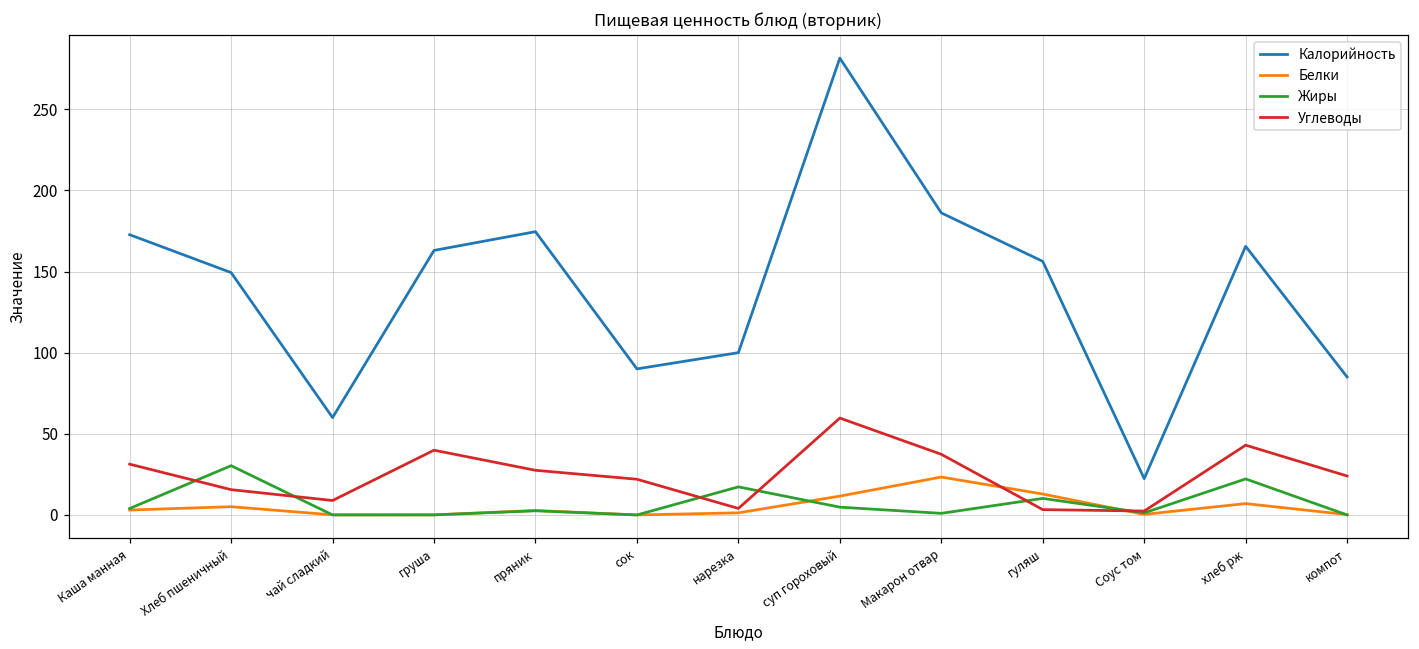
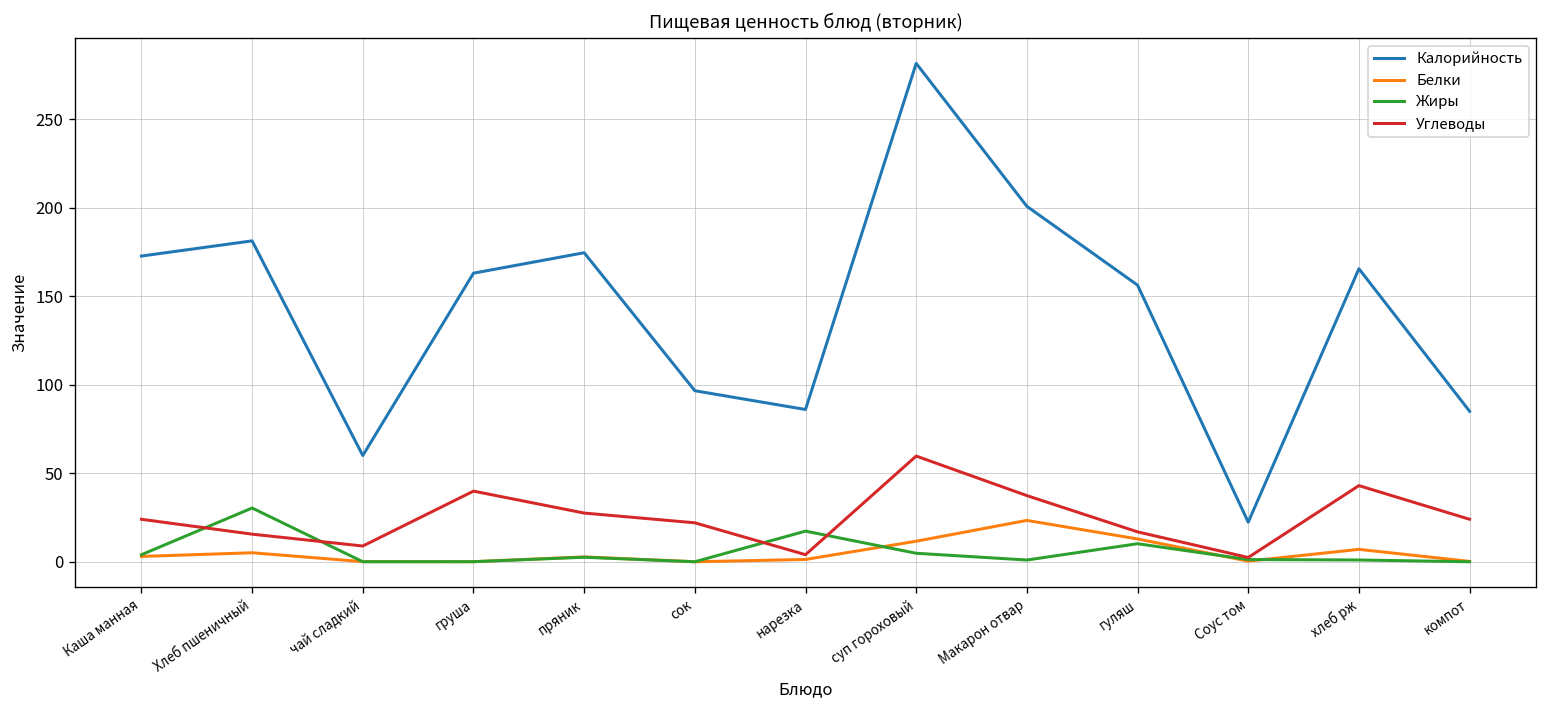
Углеводы, Каша манная: 31 -> 24
Калорийность, Хлеб пшеничный: 149 -> 181
Калорийность, сок: 90 -> 97
Калорийность, нарезка: 100 -> 86
Калорийность, Макарон отвар: 186 -> 201
Углеводы, гуляш: 3 -> 17
Жиры, хлеб рж: 22 -> 1
